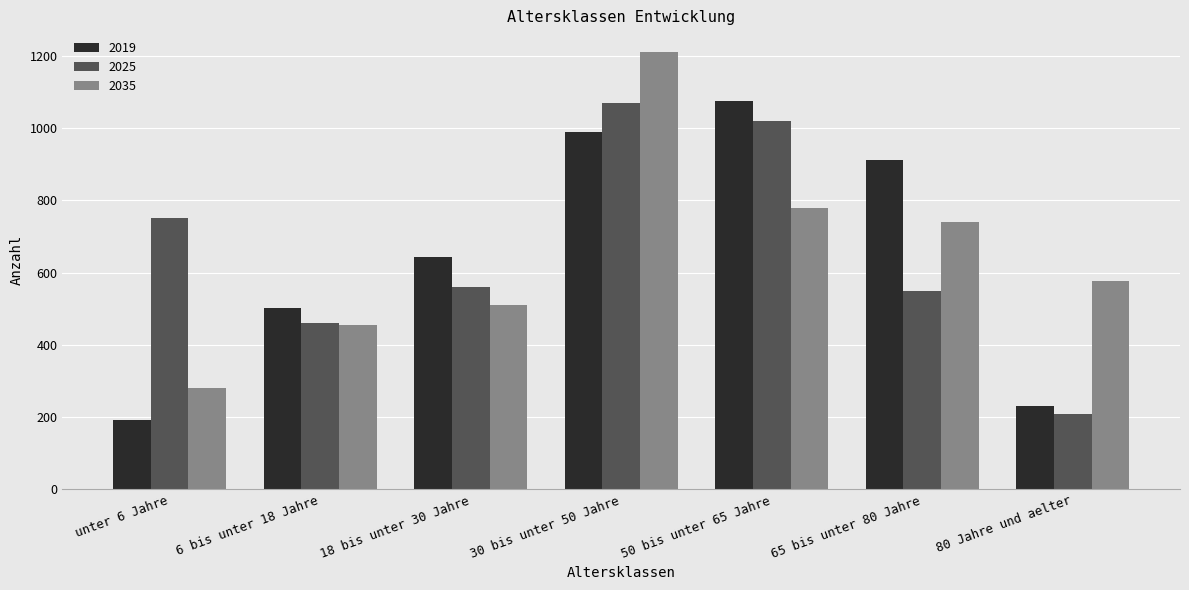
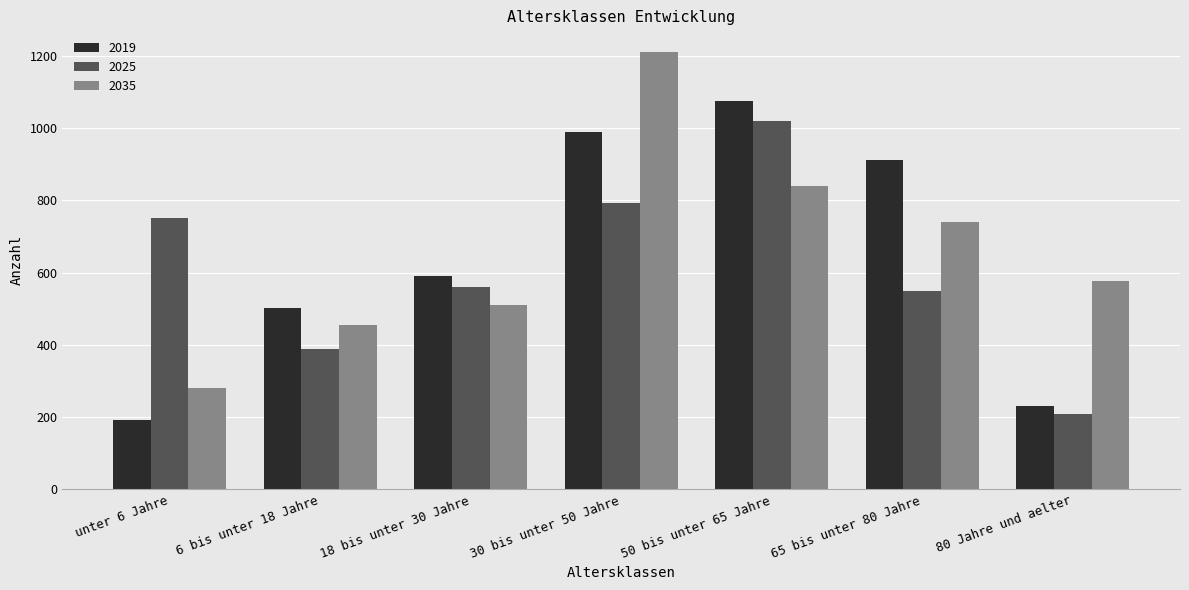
2025, 6 bis unter 18 Jahre: 460 -> 390
2019, 18 bis unter 30 Jahre: 640 -> 590
2025, 30 bis unter 50 Jahre: 1070 -> 790
2035, 50 bis unter 65 Jahre: 780 -> 840
